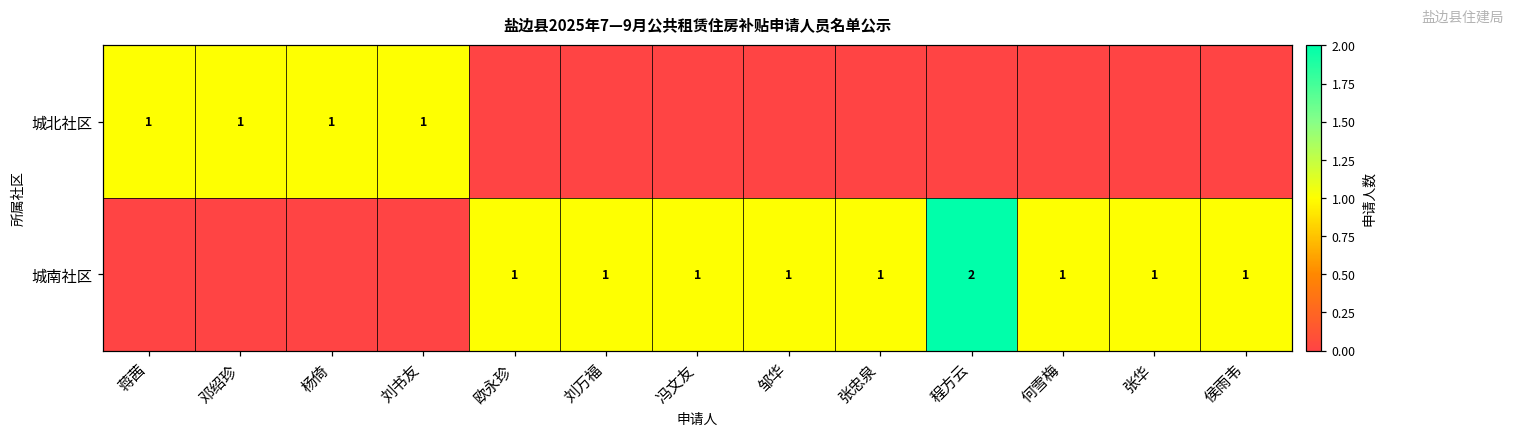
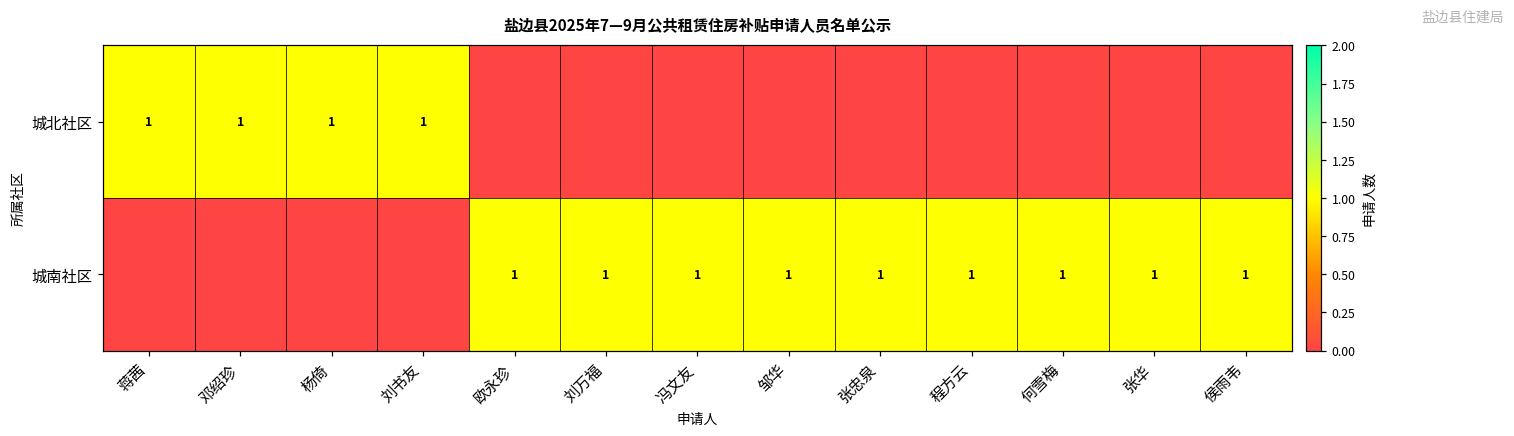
城南社区, 程方云: 2 -> 1
